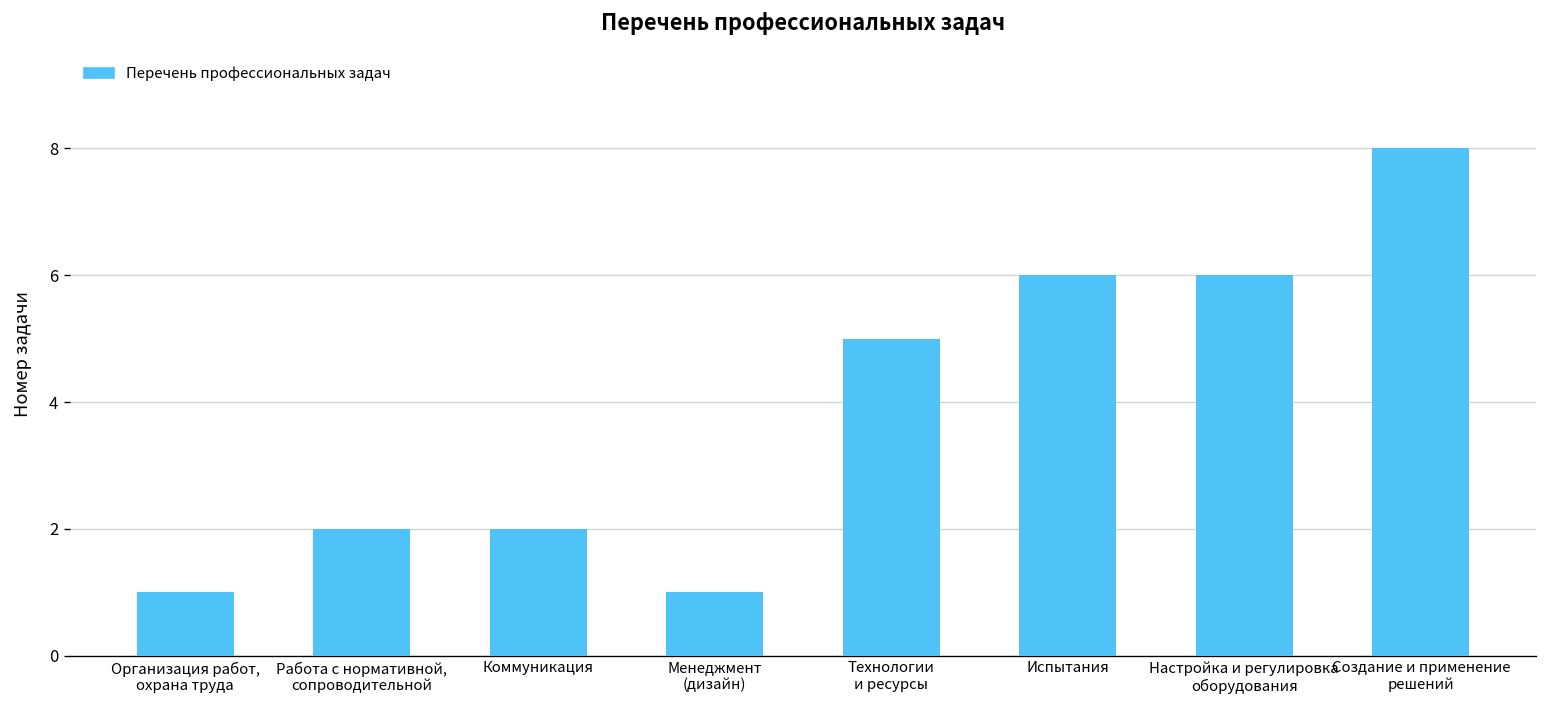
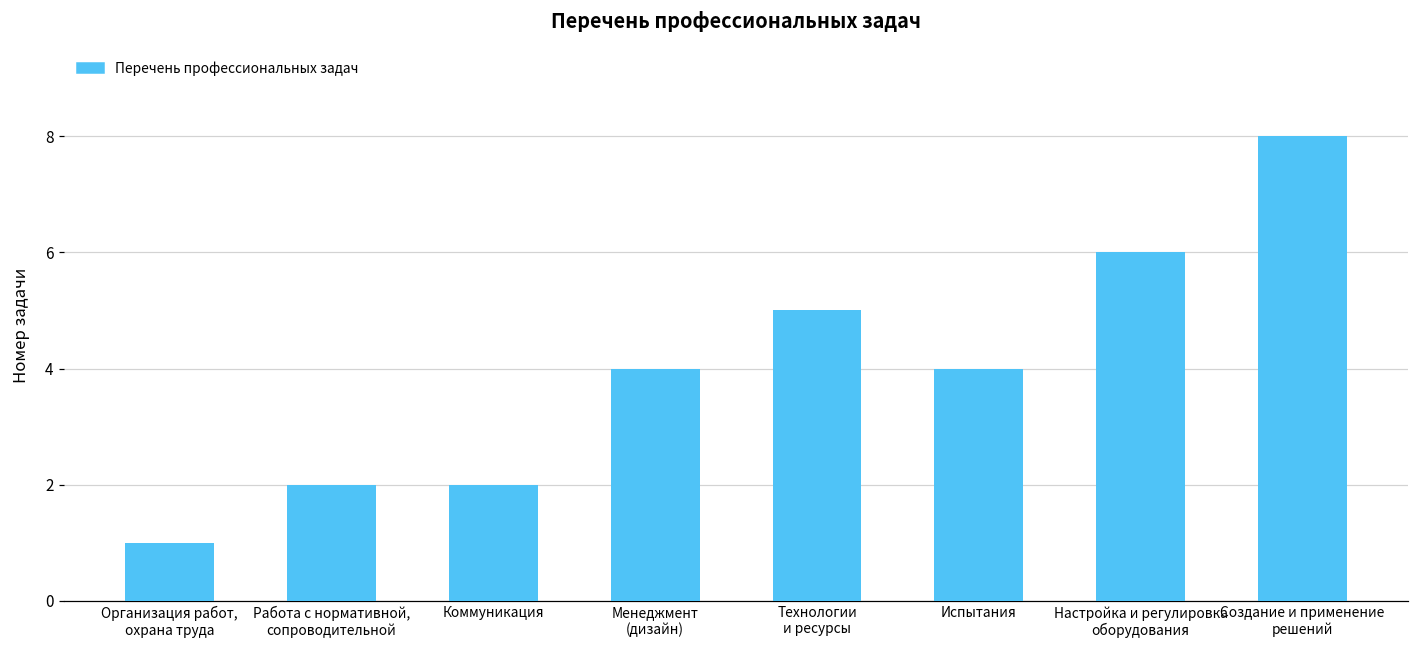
Менеджмент (дизайн): 1 -> 4
Испытания: 6 -> 4
